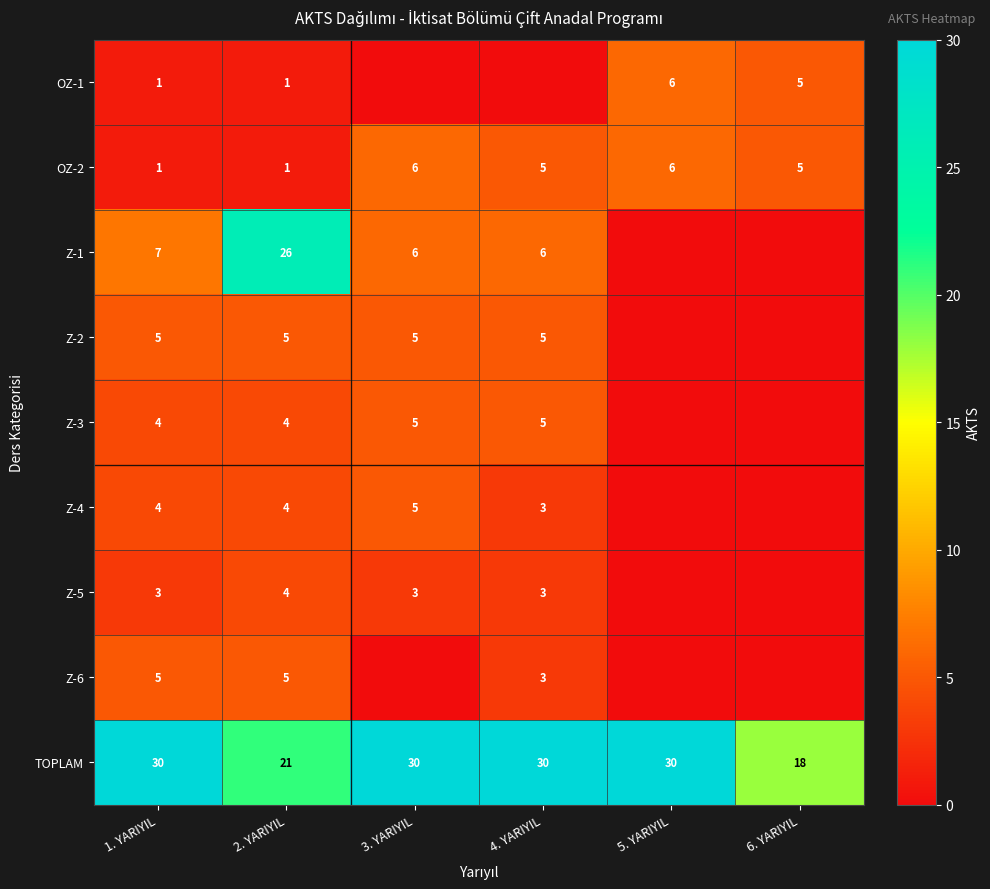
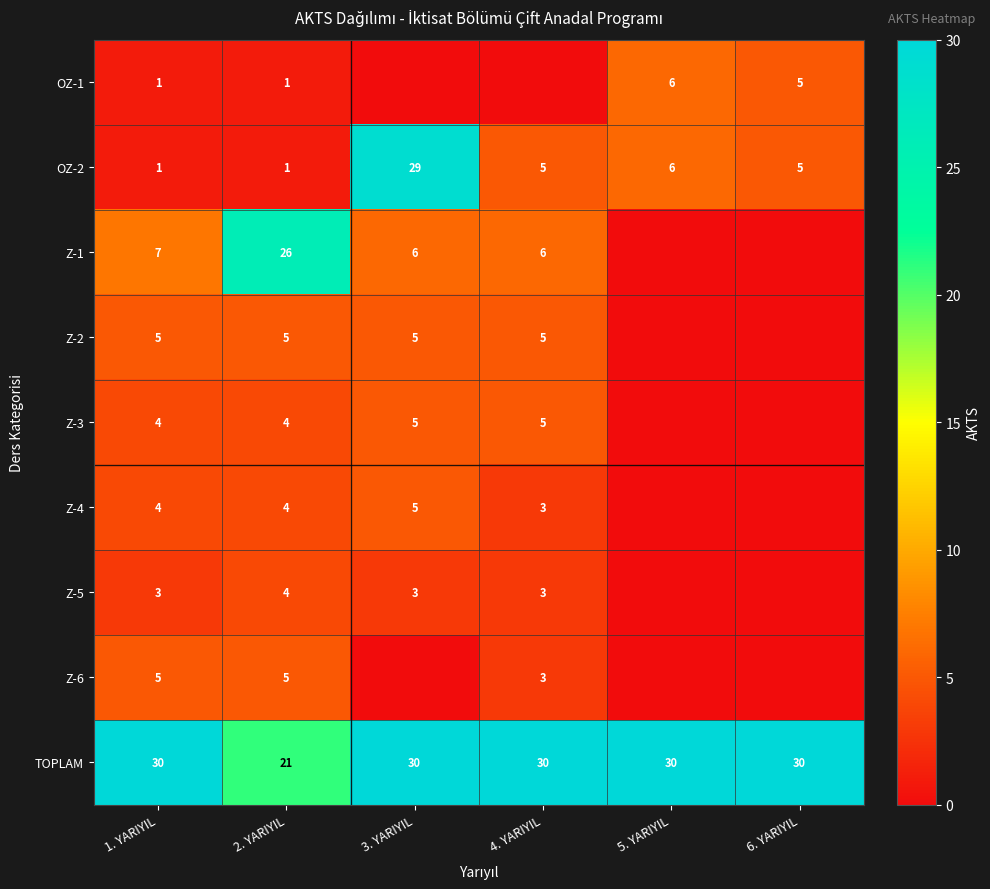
OZ-2, 3. YARIYIL: 6 -> 29
TOPLAM, 6. YARIYIL: 18 -> 30
